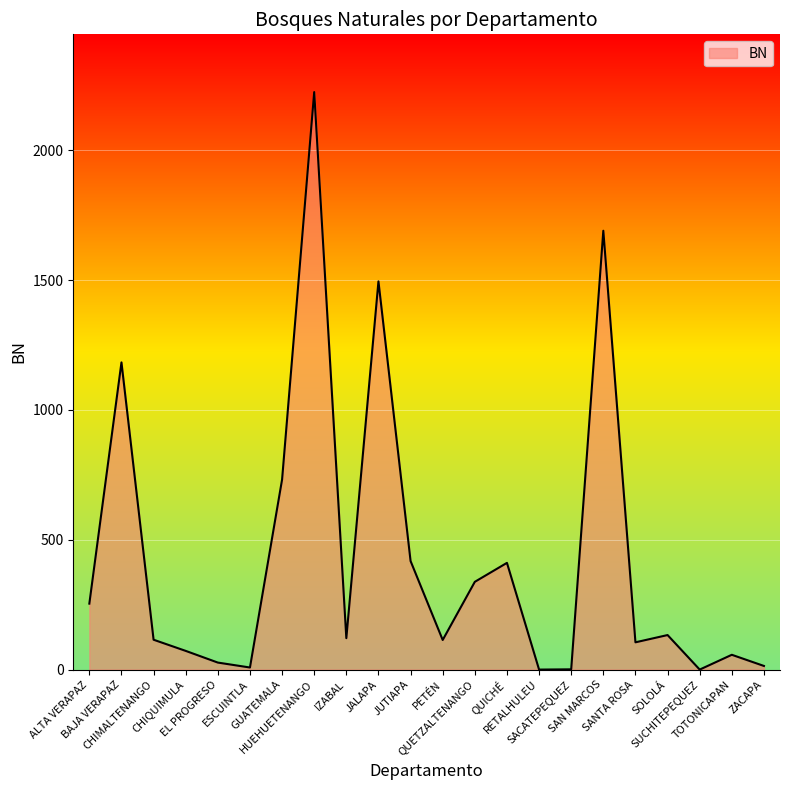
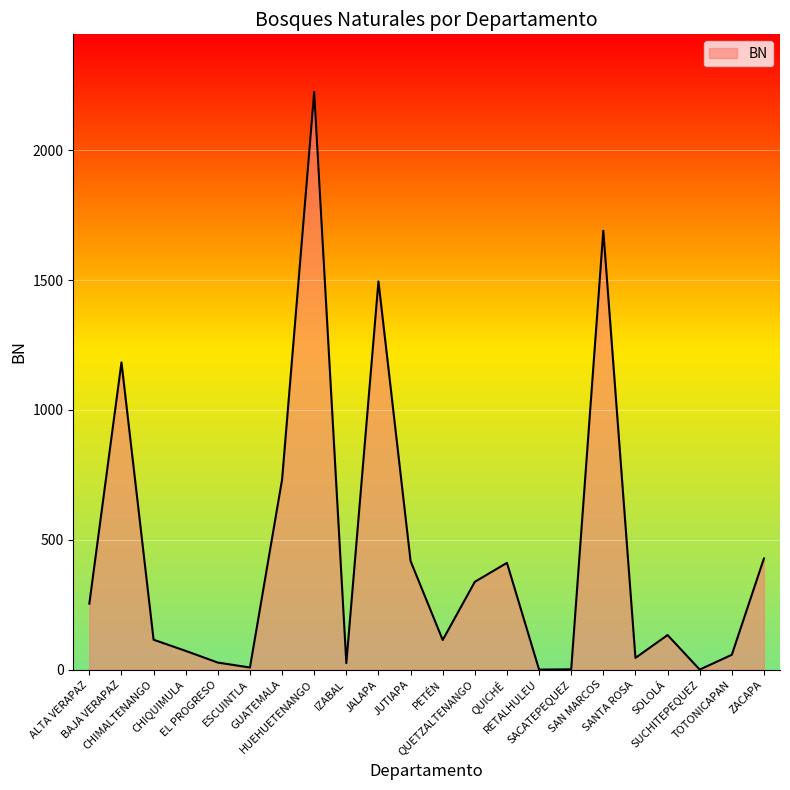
IZABAL: 120 -> 30
SANTA ROSA: 110 -> 50
ZACAPA: 10 -> 430
